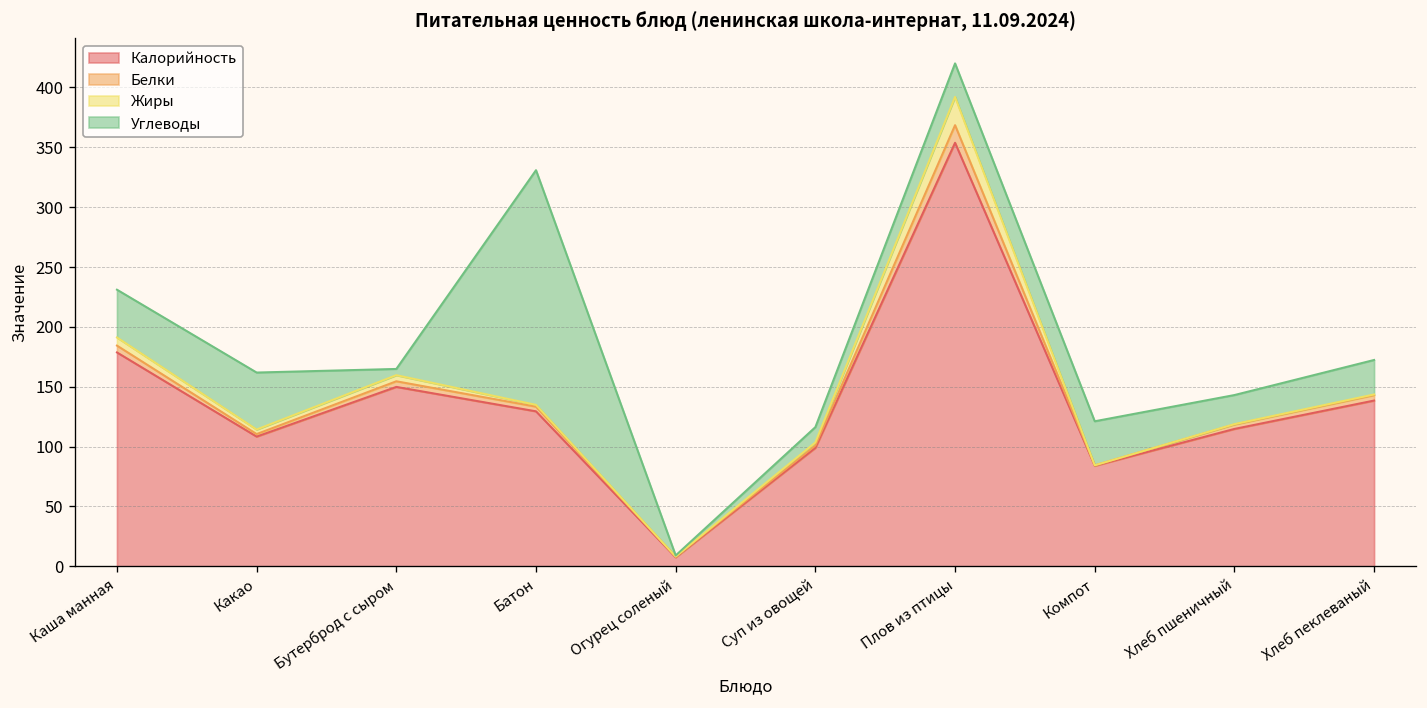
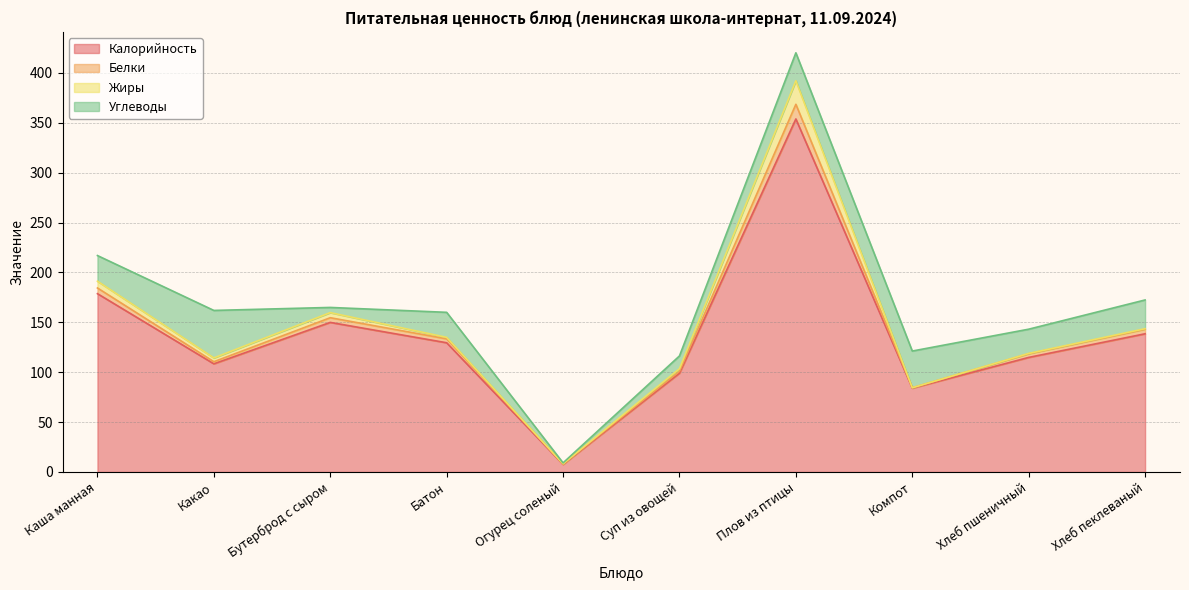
Углеводы, Каша манная: 40 -> 30
Углеводы, Батон: 200 -> 30
